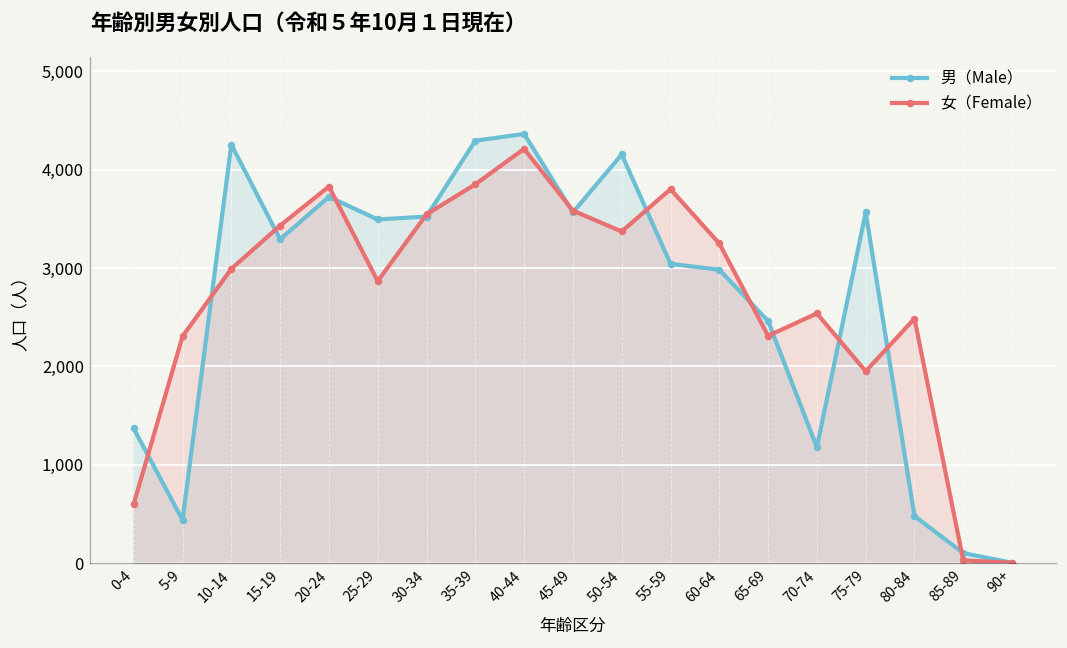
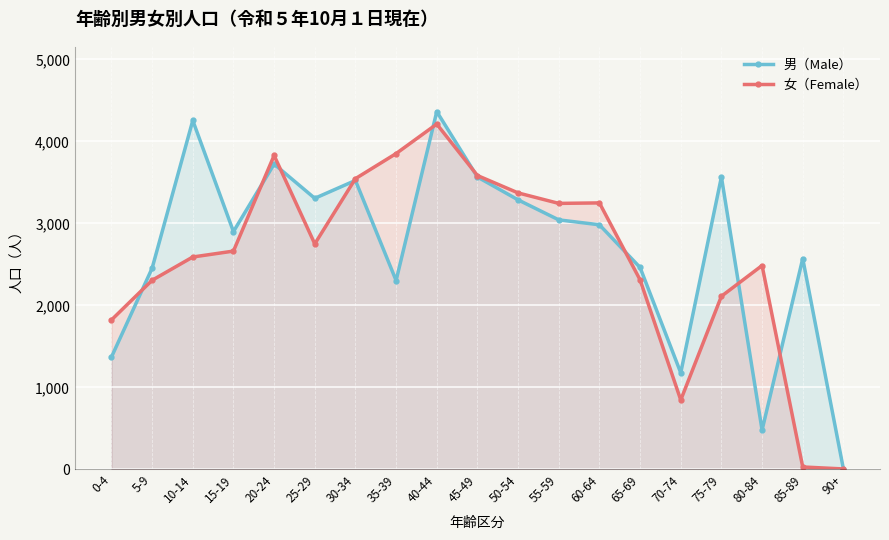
女（Female）, 0-4: 600 -> 1,800
男（Male）, 5-9: 400 -> 2,500
女（Female）, 10-14: 3,000 -> 2,600
男（Male）, 15-19: 3,300 -> 2,900
女（Female）, 15-19: 3,400 -> 2,700
男（Male）, 25-29: 3,500 -> 3,300
女（Female）, 25-29: 2,900 -> 2,800
男（Male）, 35-39: 4,300 -> 2,300
男（Male）, 50-54: 4,200 -> 3,300
女（Female）, 55-59: 3,800 -> 3,200
女（Female）, 70-74: 2,500 -> 800
女（Female）, 75-79: 2,000 -> 2,100
男（Male）, 85-89: 100 -> 2,600
